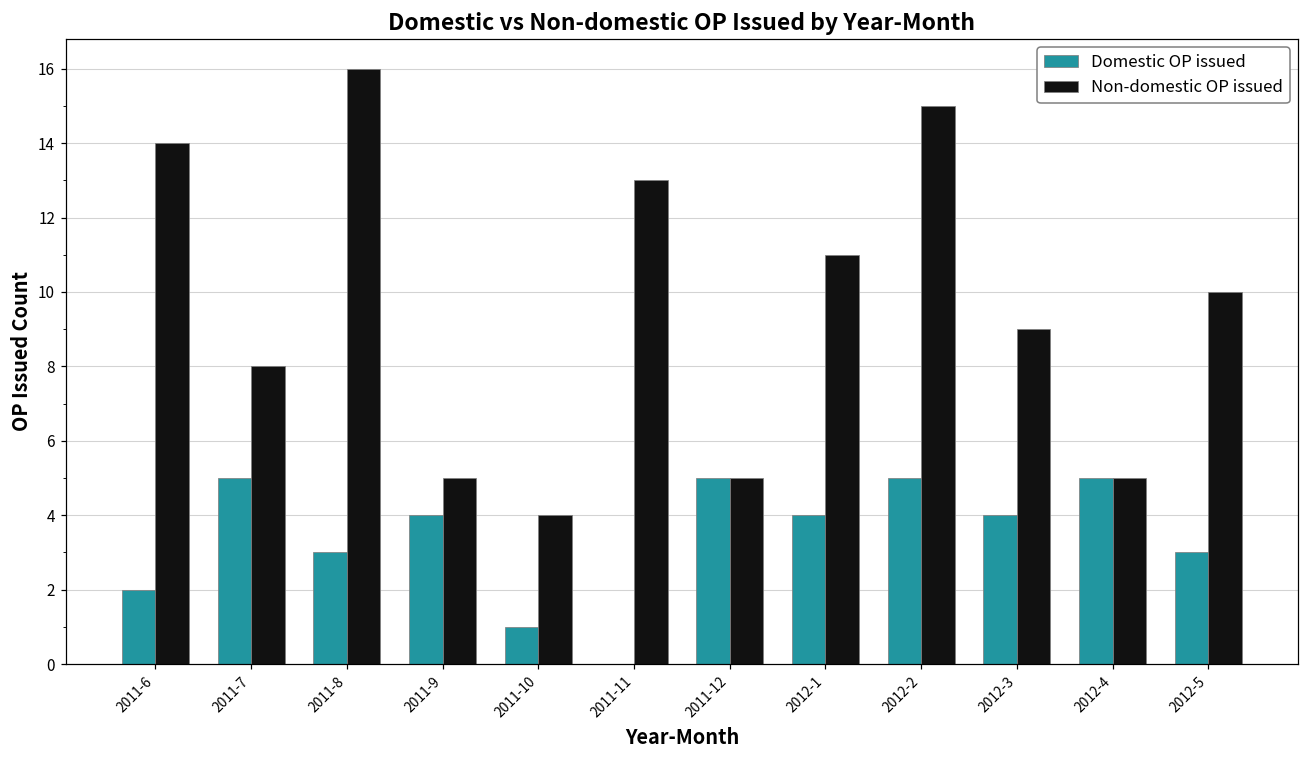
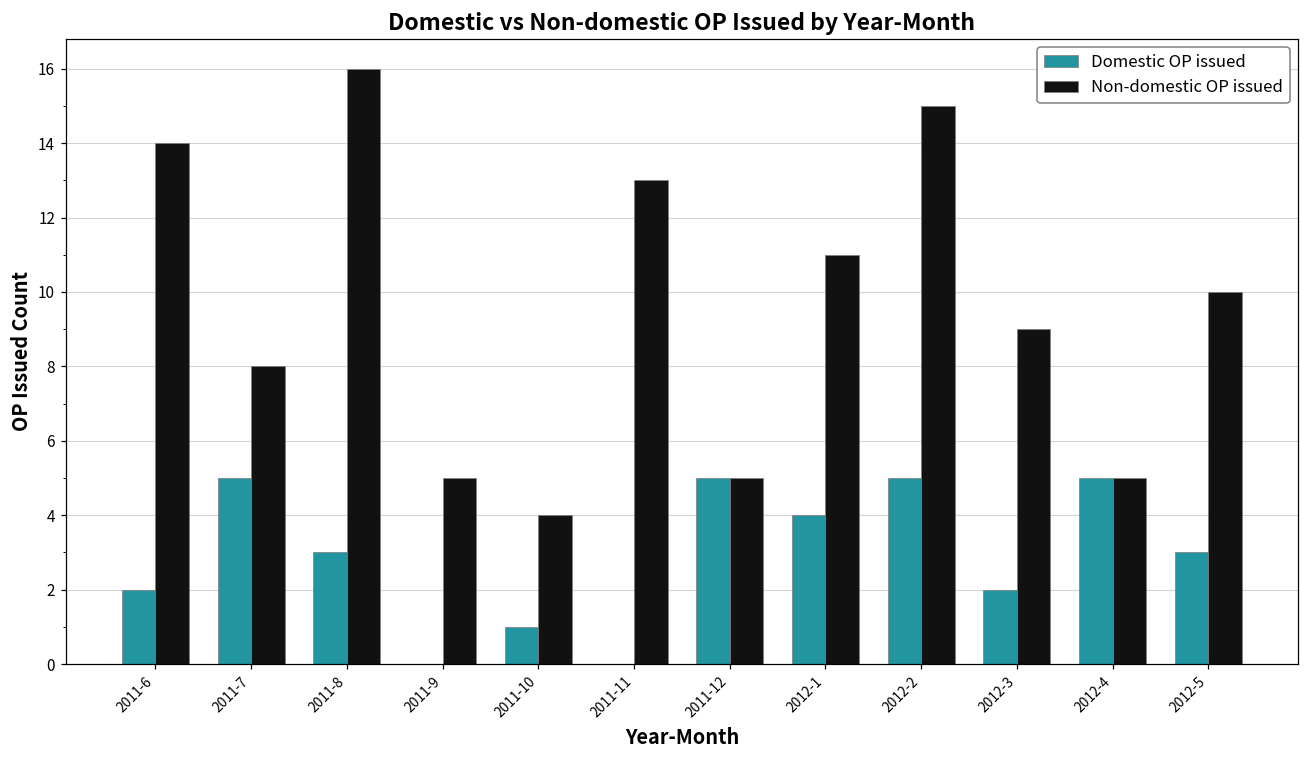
Domestic OP issued, 2011-9: 4 -> 0
Domestic OP issued, 2012-3: 4 -> 2
